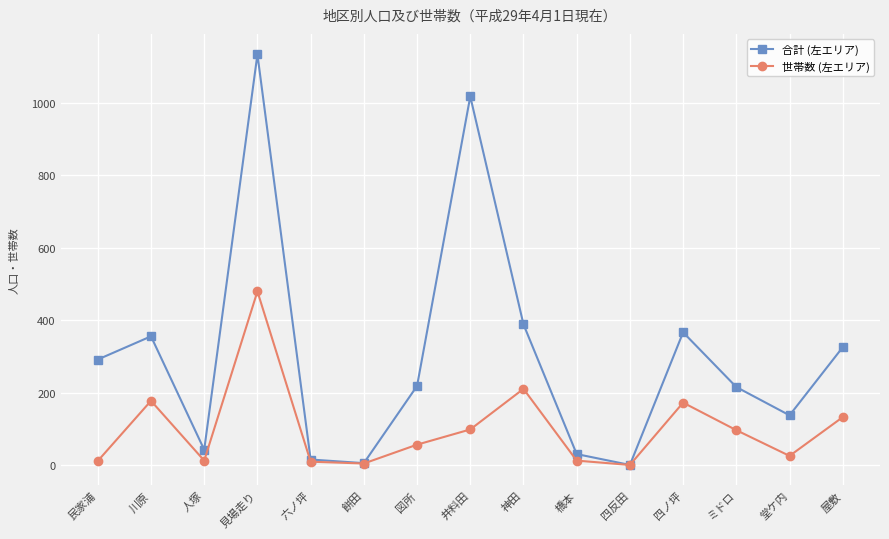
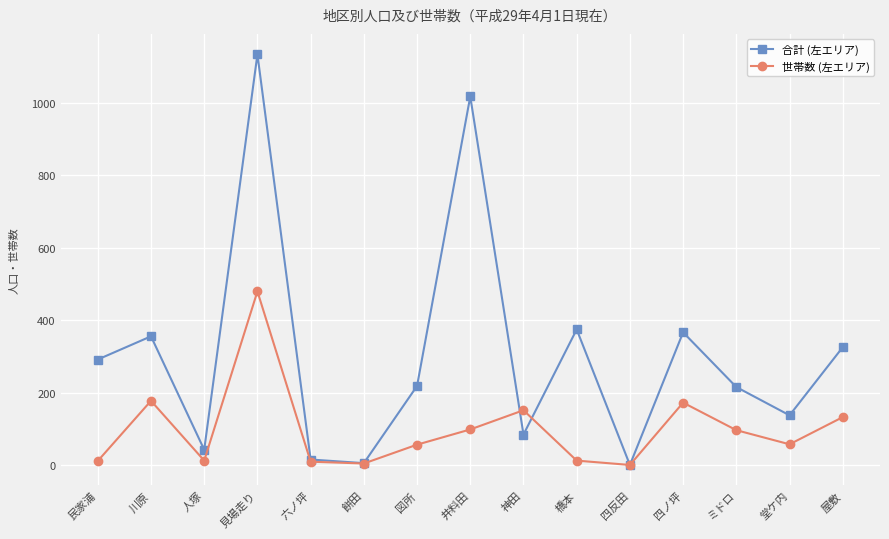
合計 (左エリア), 神田: 390 -> 90
世帯数 (左エリア), 神田: 210 -> 150
合計 (左エリア), 橋本: 30 -> 380
世帯数 (左エリア), 堂ケ内: 30 -> 60
